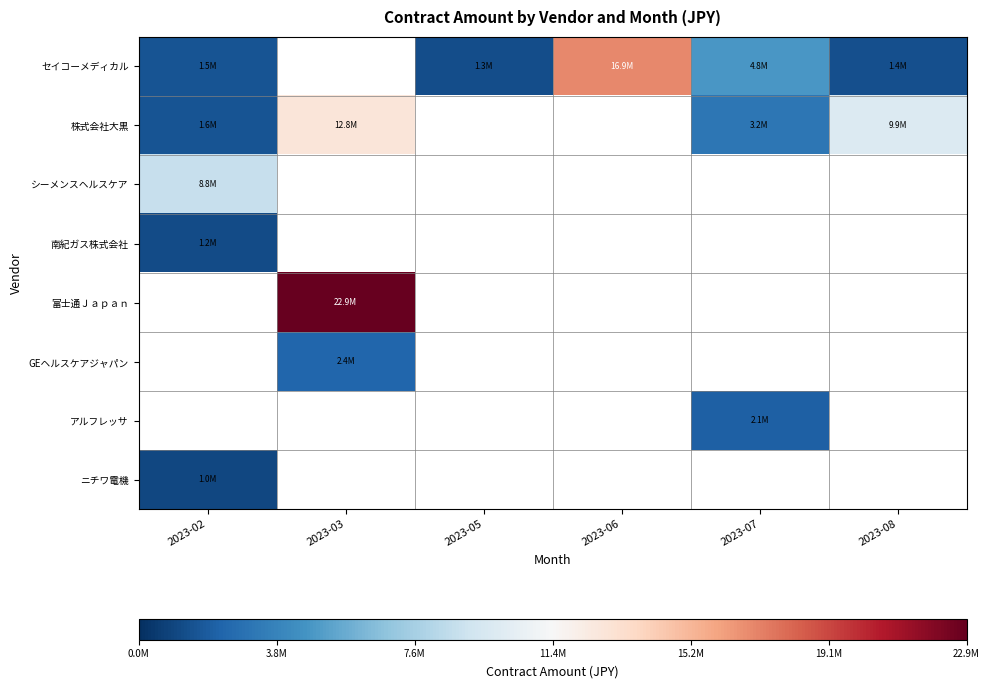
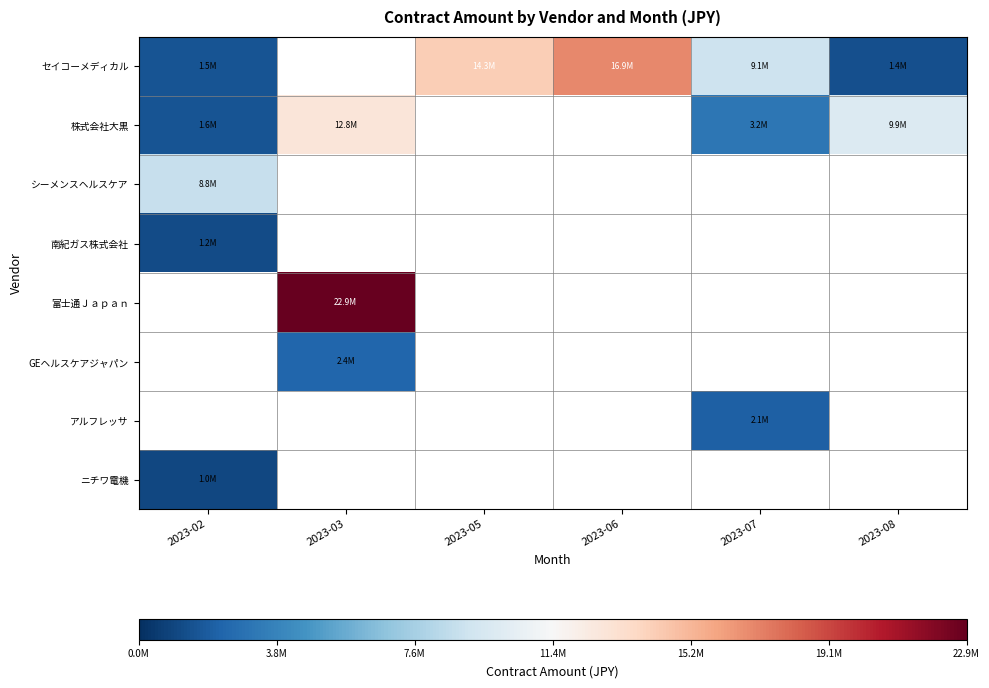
セイコーメディカル, 2023-05: 1.3M -> 14.3M
セイコーメディカル, 2023-07: 4.8M -> 9.1M
